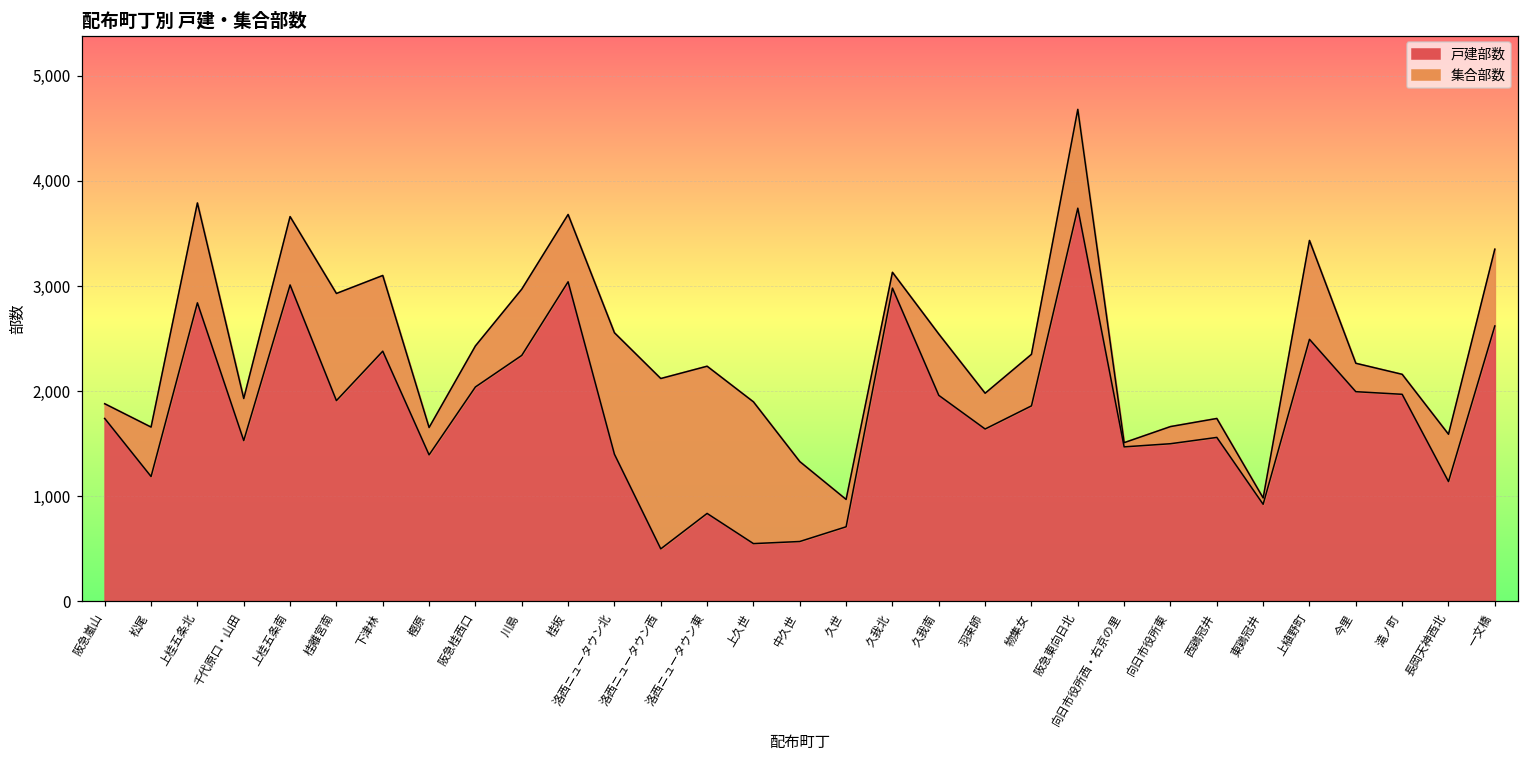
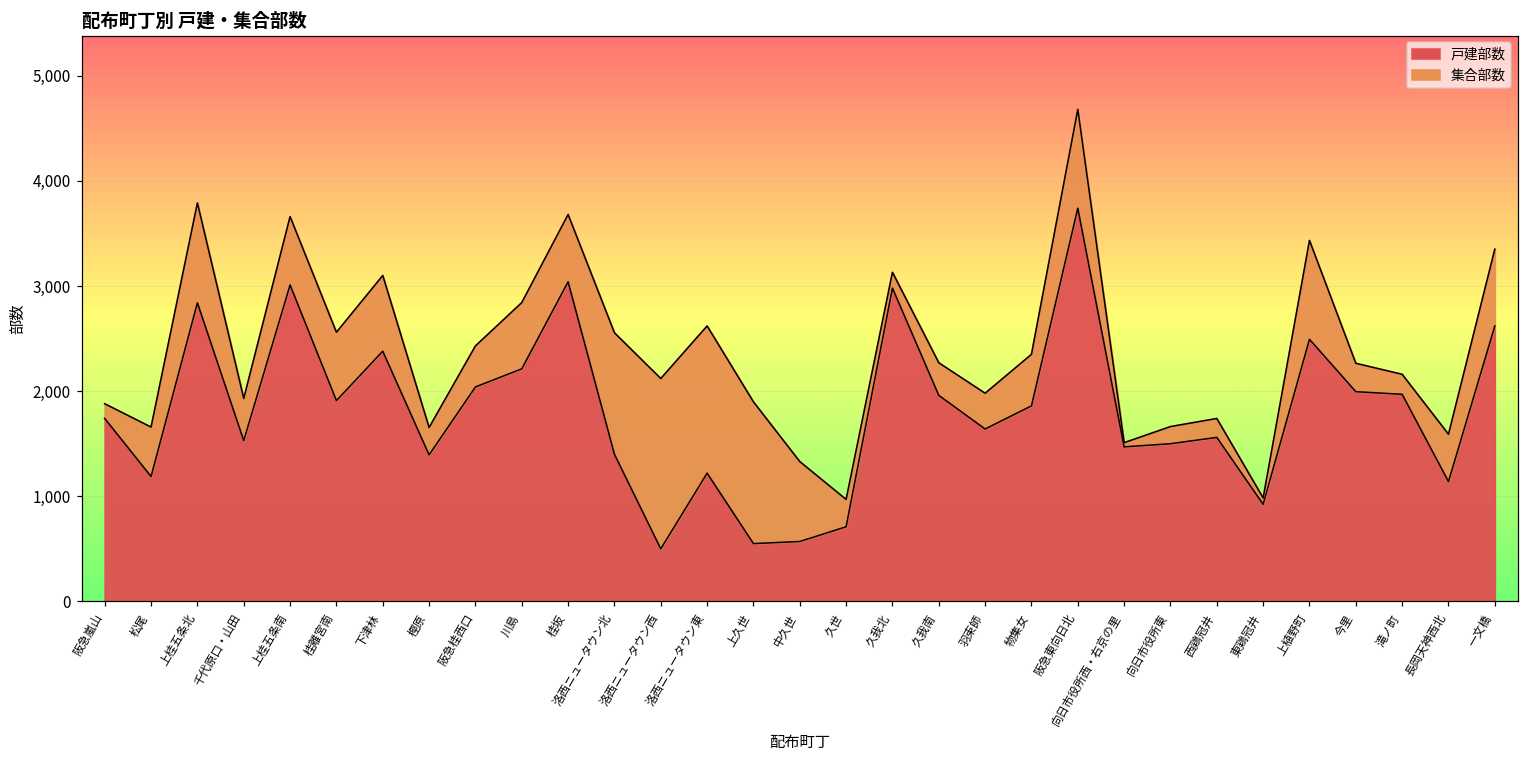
集合部数, 桂離宮南: 1,000 -> 700
戸建部数, 川島: 2,300 -> 2,200
戸建部数, 洛西ニュータウン東: 800 -> 1,200
集合部数, 久我南: 600 -> 300
